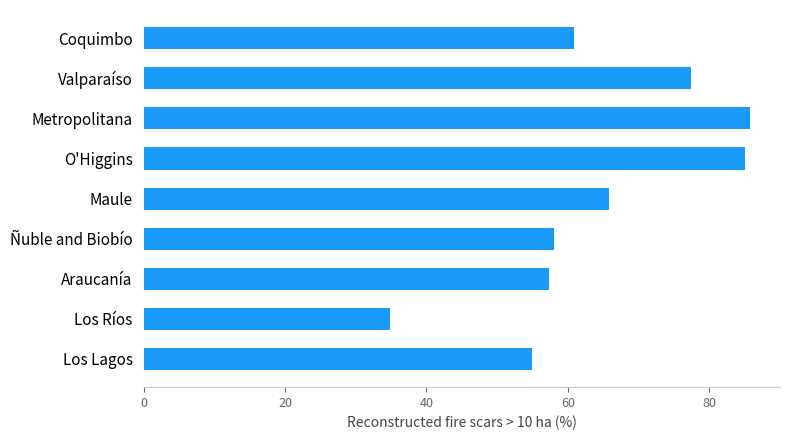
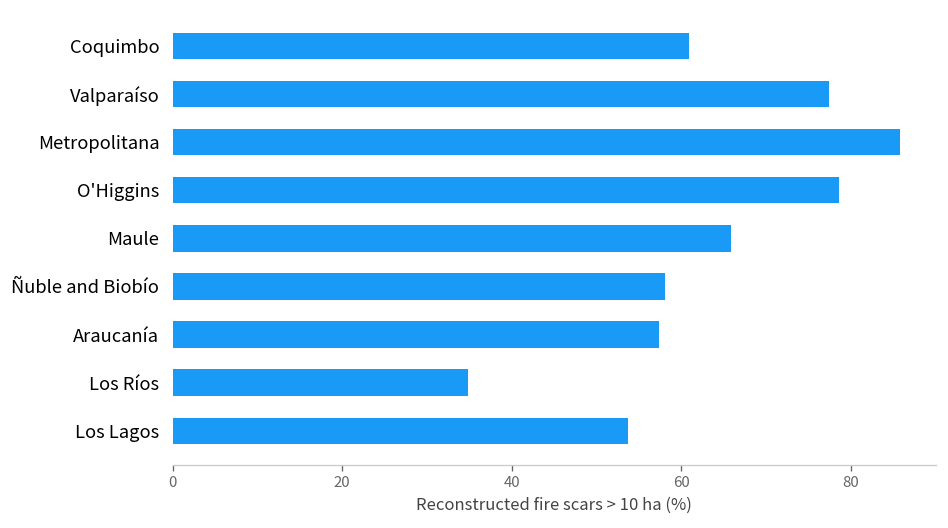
O'Higgins: 85 -> 79
Los Lagos: 55 -> 54
